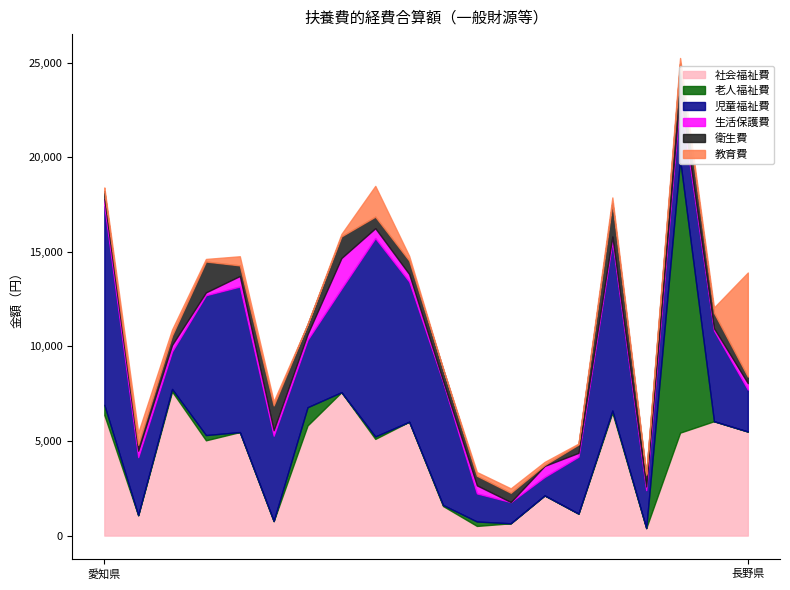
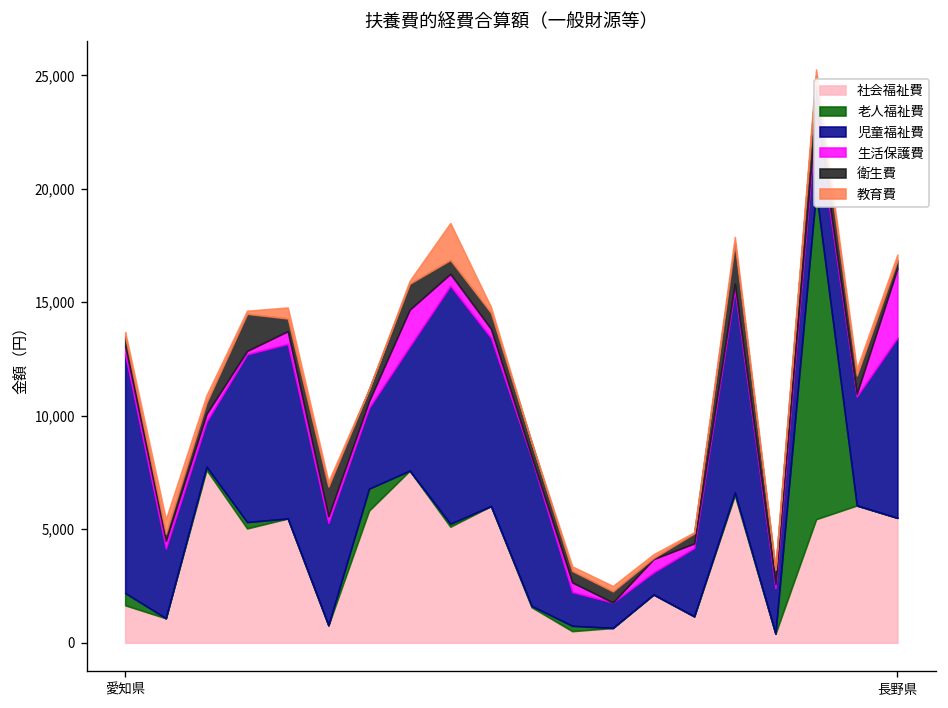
社会福祉費, 愛知県: 6,400 -> 1,600
児童福祉費, 長野県: 2,200 -> 7,900
生活保護費, 長野県: 300 -> 3,100
教育費, 長野県: 5,500 -> 300
